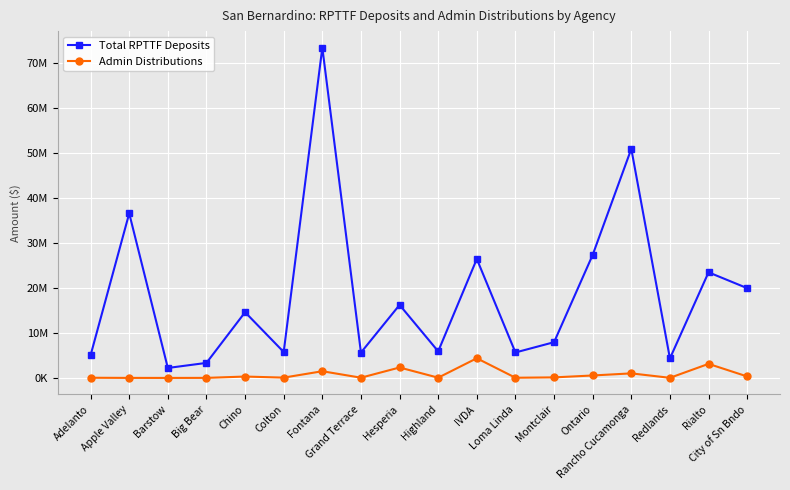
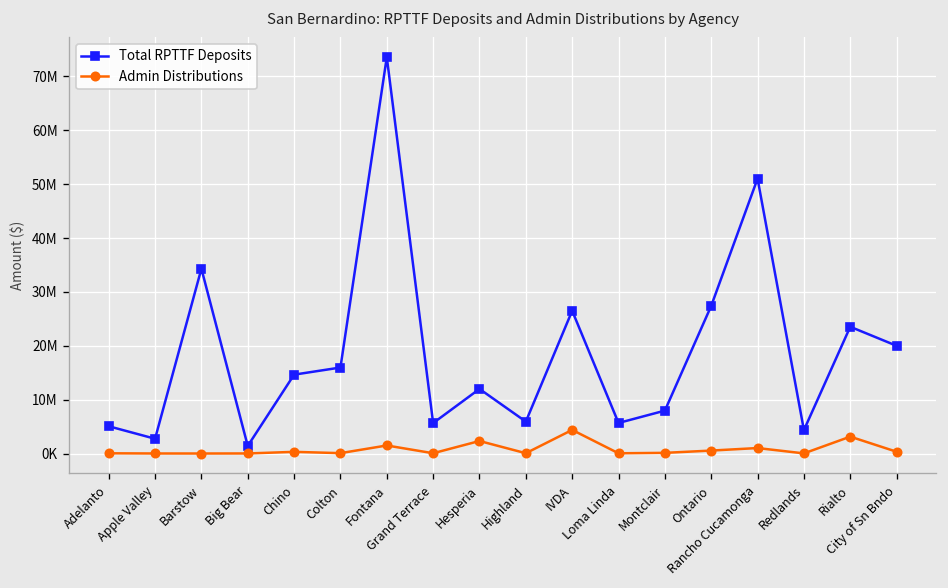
Total RPTTF Deposits, Apple Valley: 37000000 -> 3000000
Total RPTTF Deposits, Barstow: 2000000 -> 34000000
Total RPTTF Deposits, Big Bear: 3000000 -> 1000000
Total RPTTF Deposits, Colton: 6000000 -> 16000000
Total RPTTF Deposits, Hesperia: 16000000 -> 12000000
